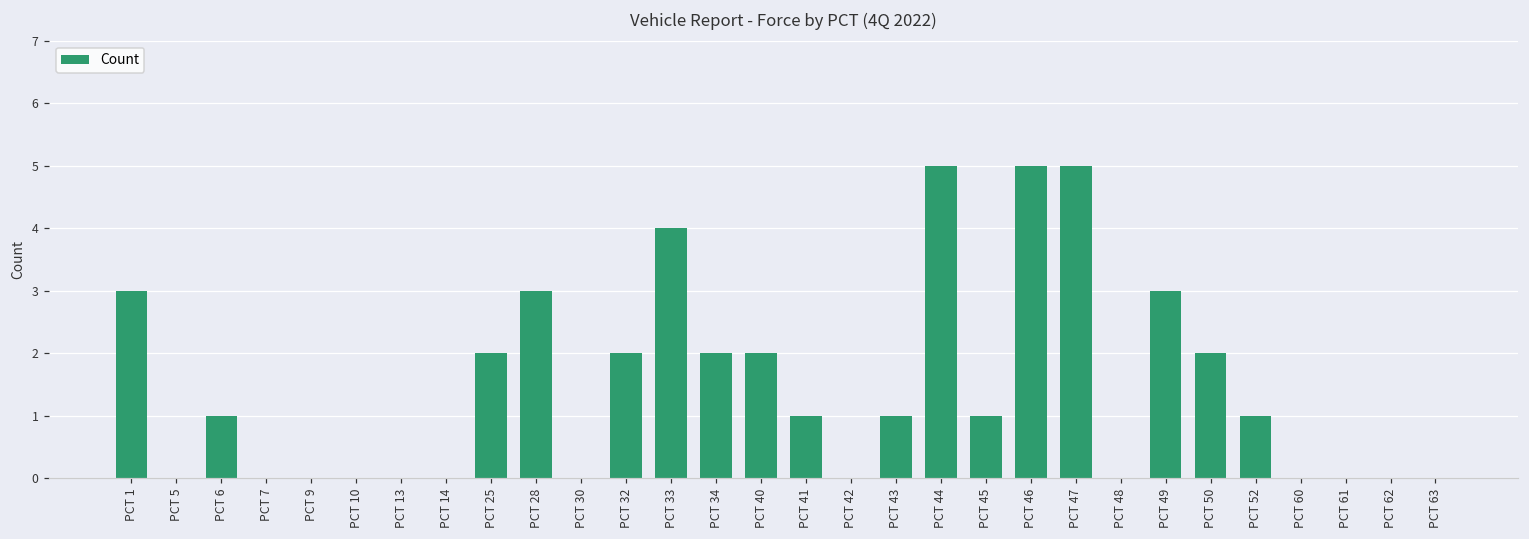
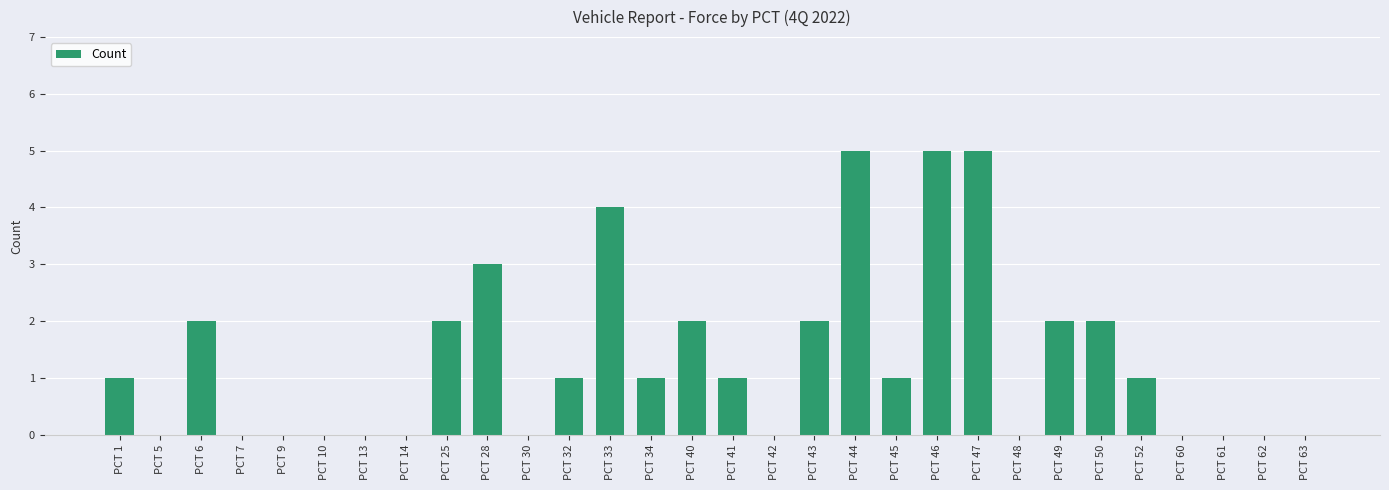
PCT 1: 3 -> 1
PCT 6: 1 -> 2
PCT 32: 2 -> 1
PCT 34: 2 -> 1
PCT 43: 1 -> 2
PCT 49: 3 -> 2
